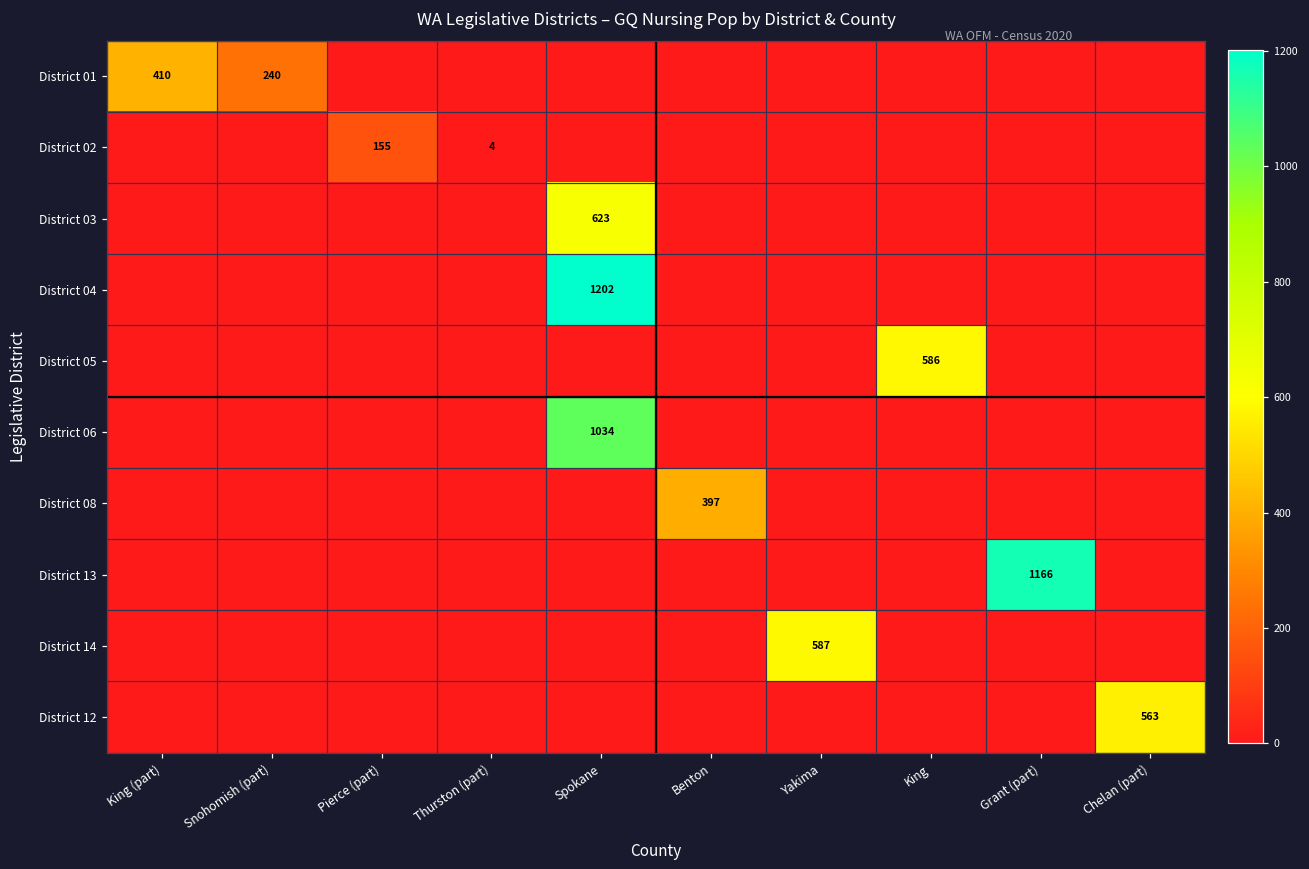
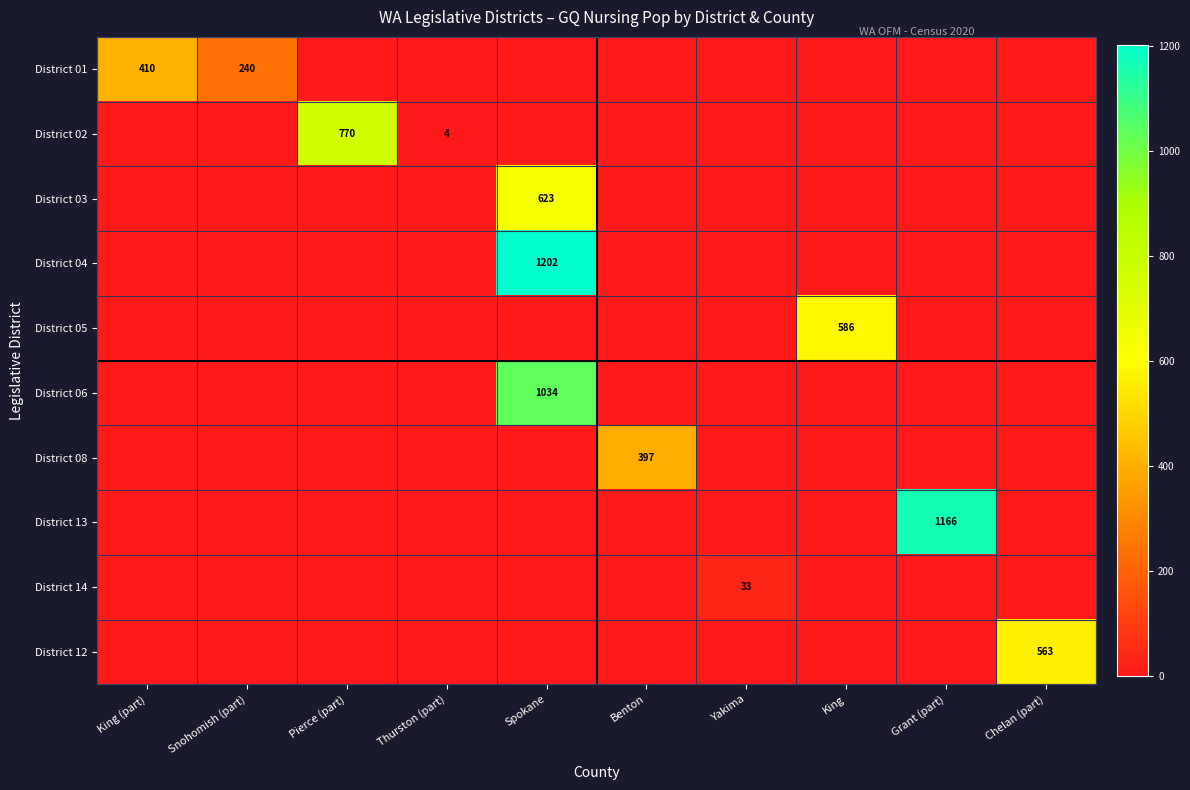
District 02, Pierce (part): 155 -> 770
District 14, Yakima: 587 -> 33
